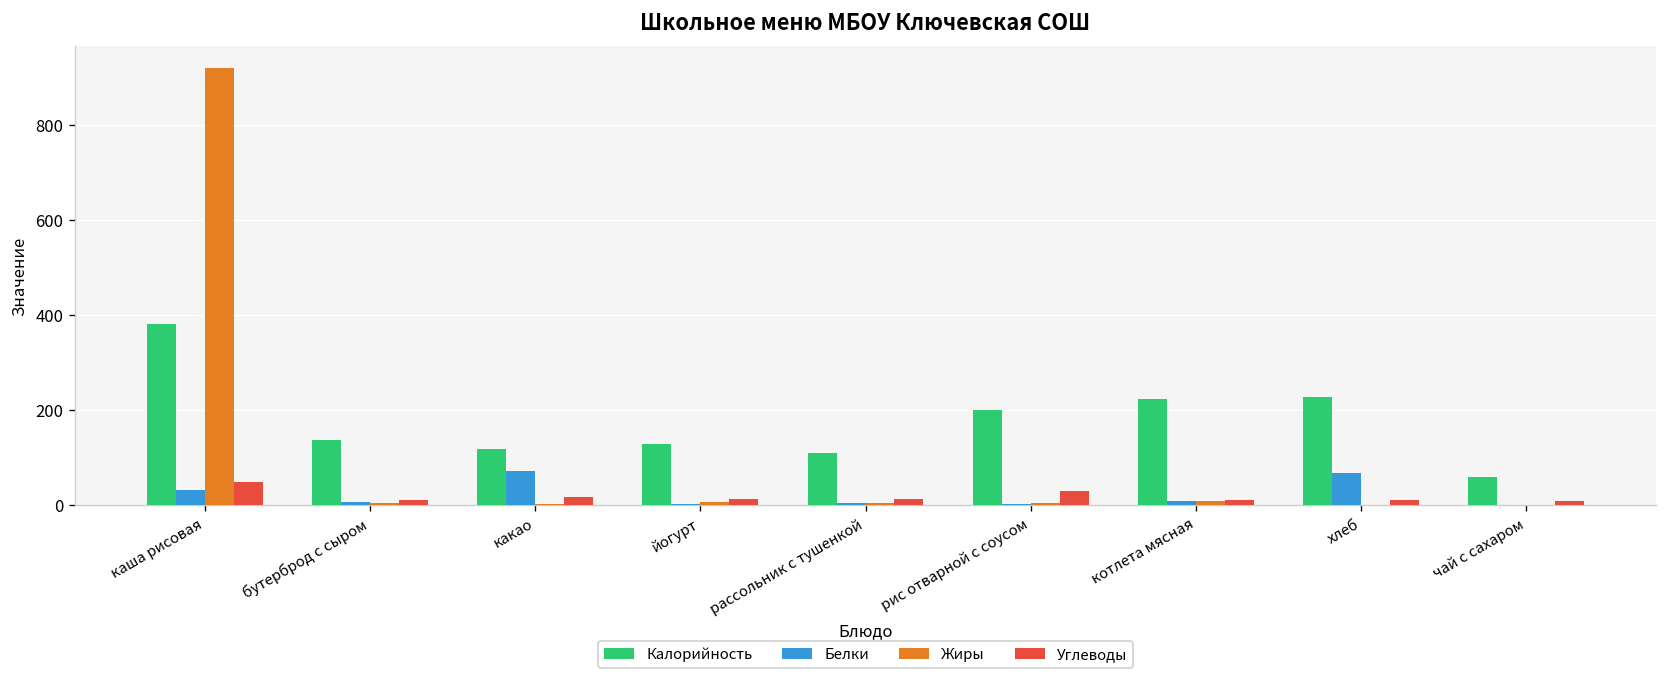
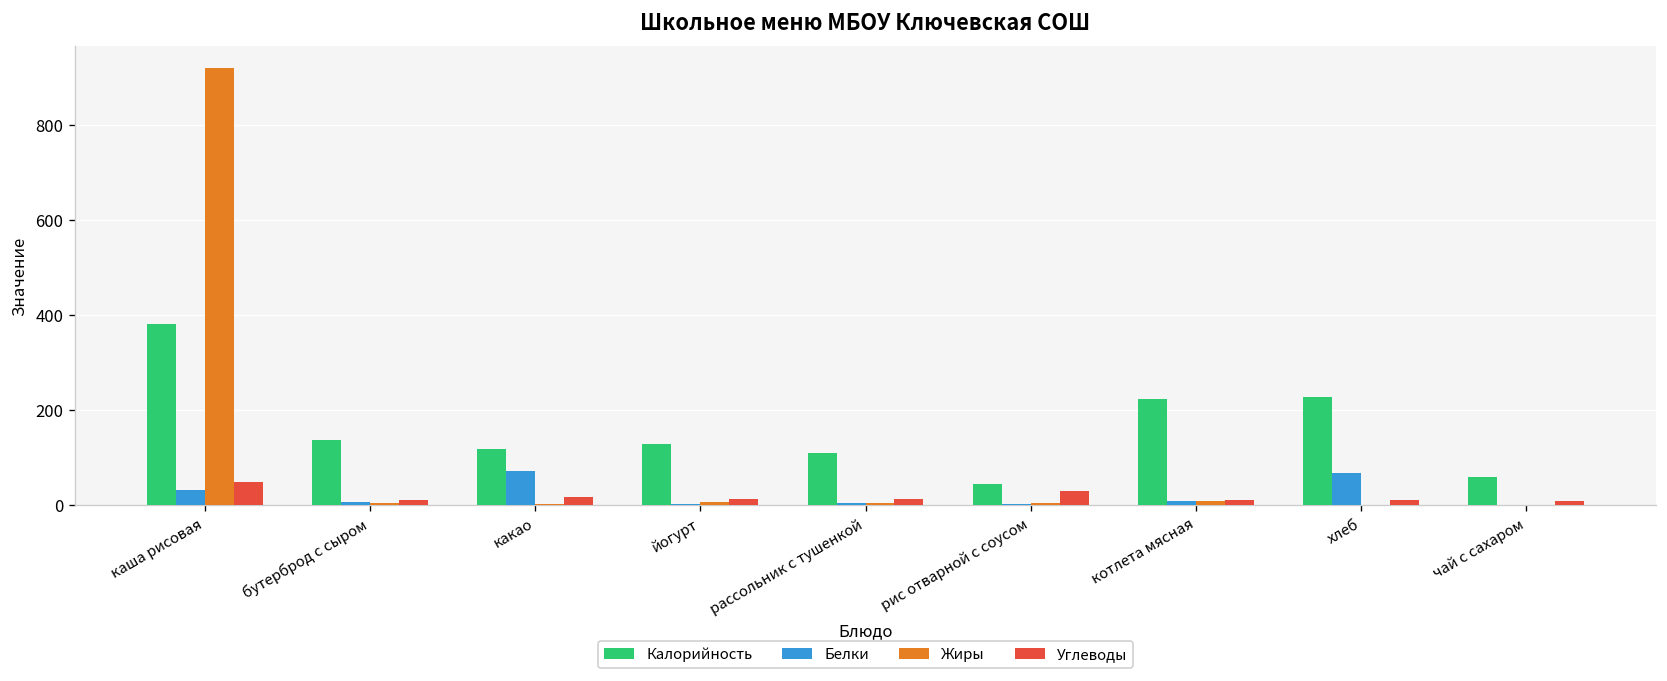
Калорийность, рис отварной с соусом: 200 -> 50
